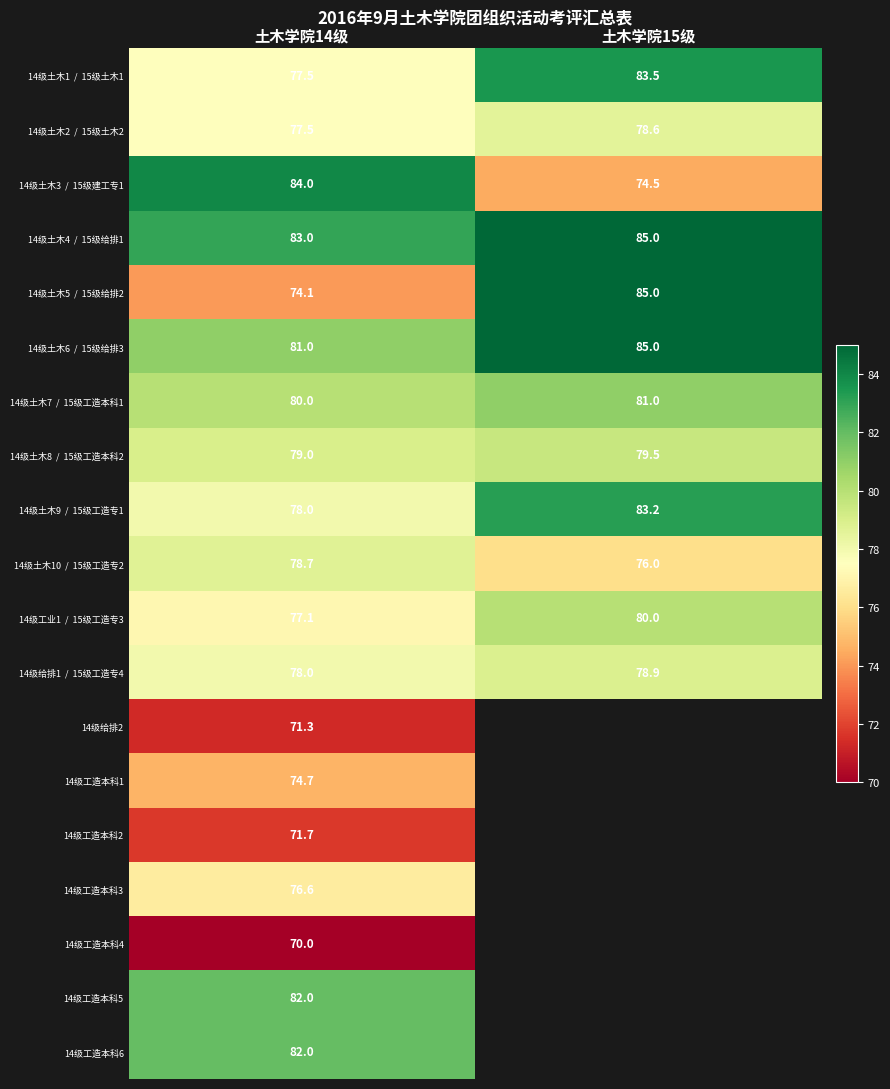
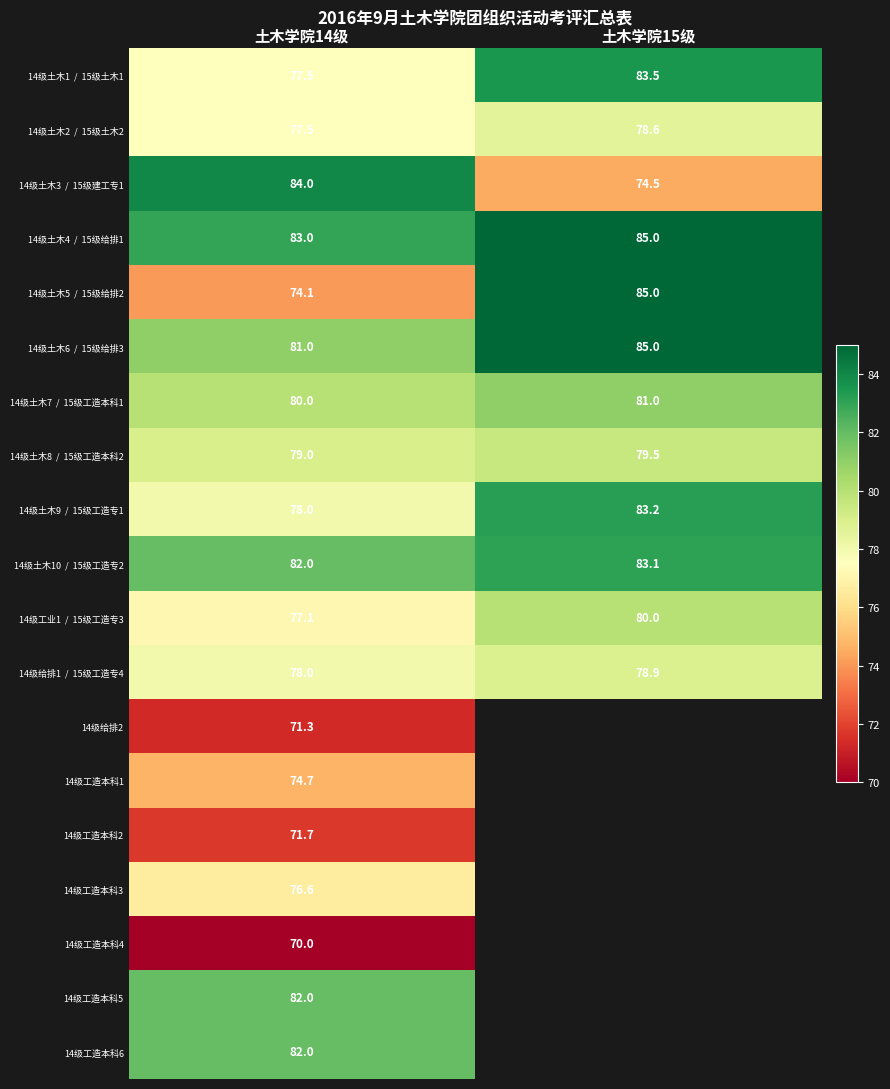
14级土木10 / 15级工造专2, 土木学院14级: 78.7 -> 82.0
14级土木10 / 15级工造专2, 土木学院15级: 76.0 -> 83.1
